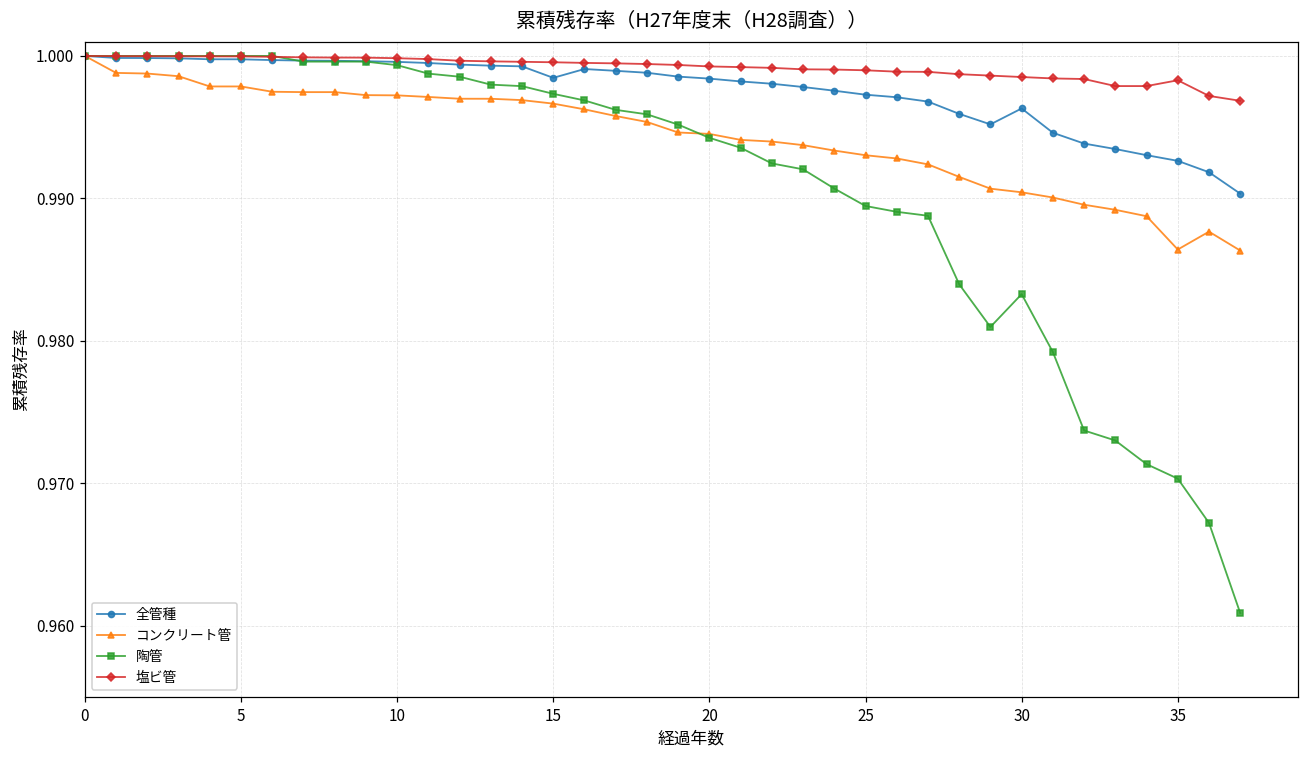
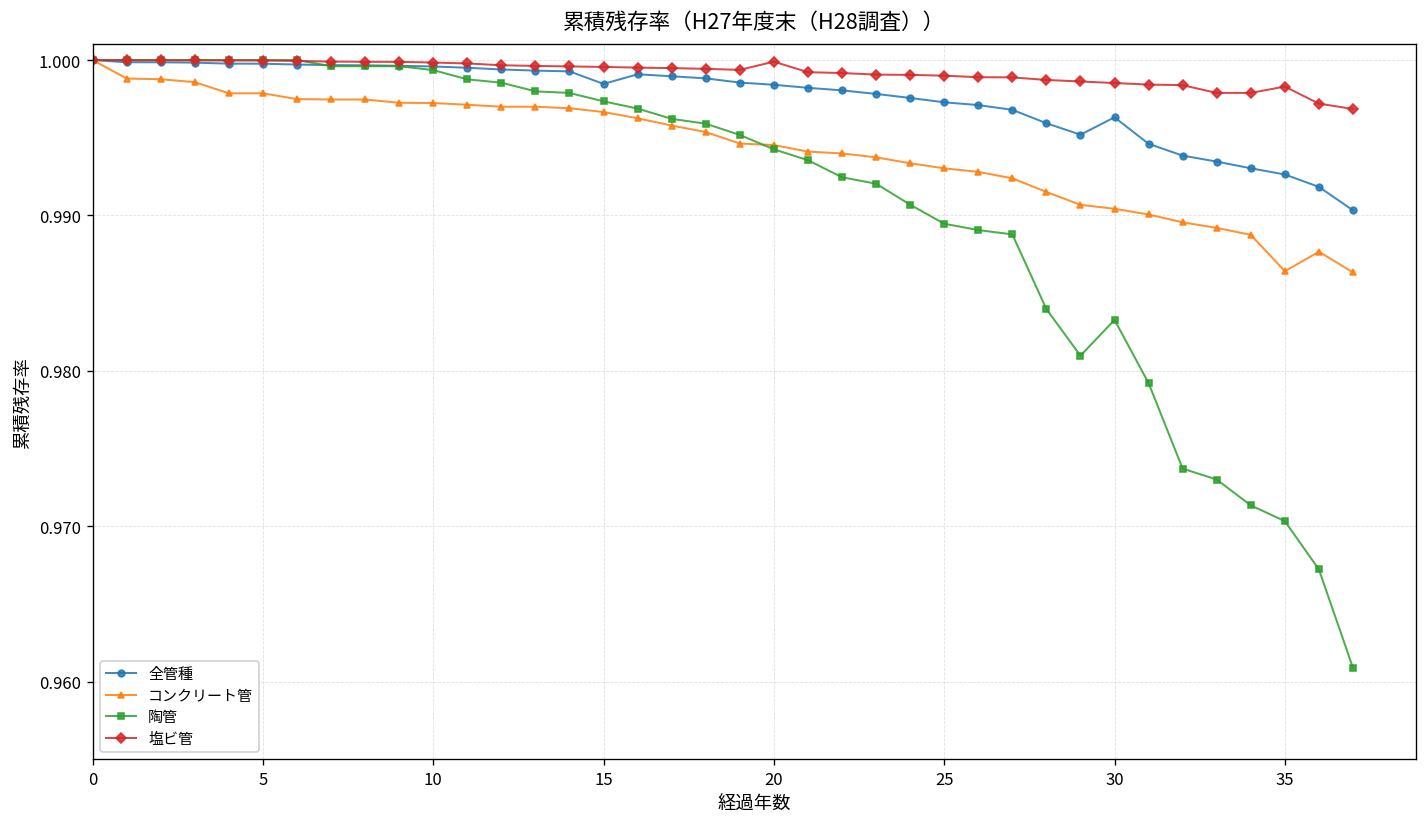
塩ビ管, 20: 0.9993 -> 0.9999
